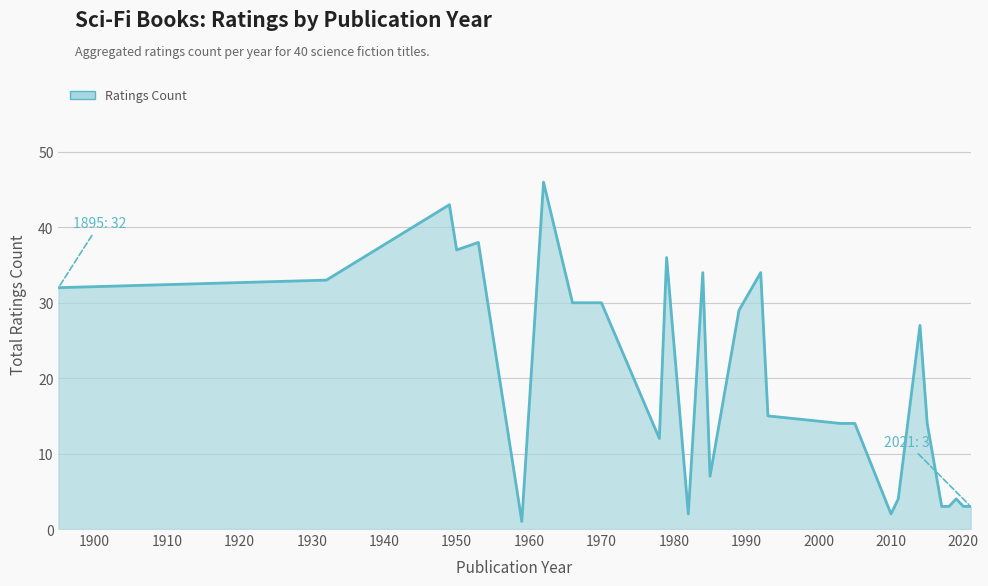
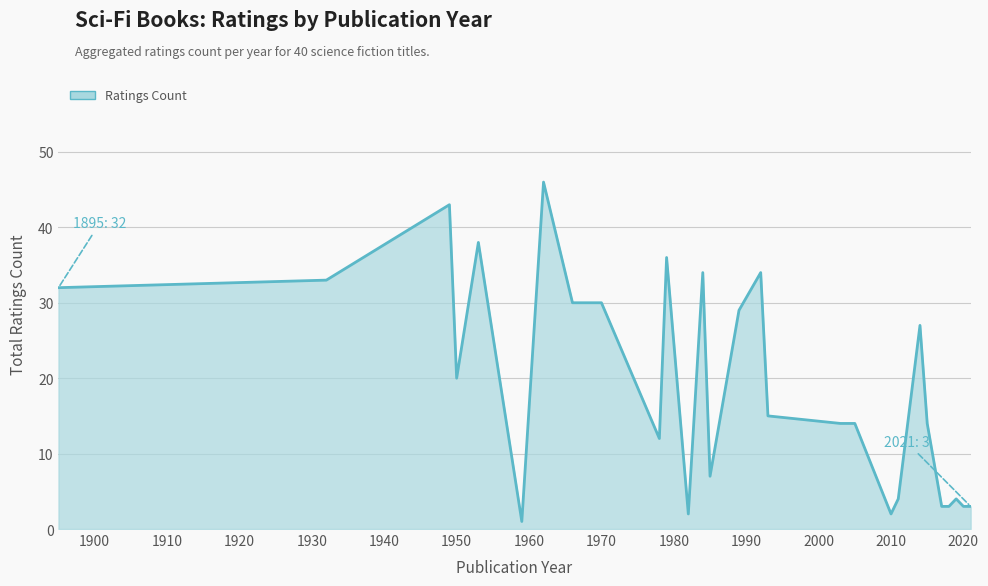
1950: 37 -> 20
